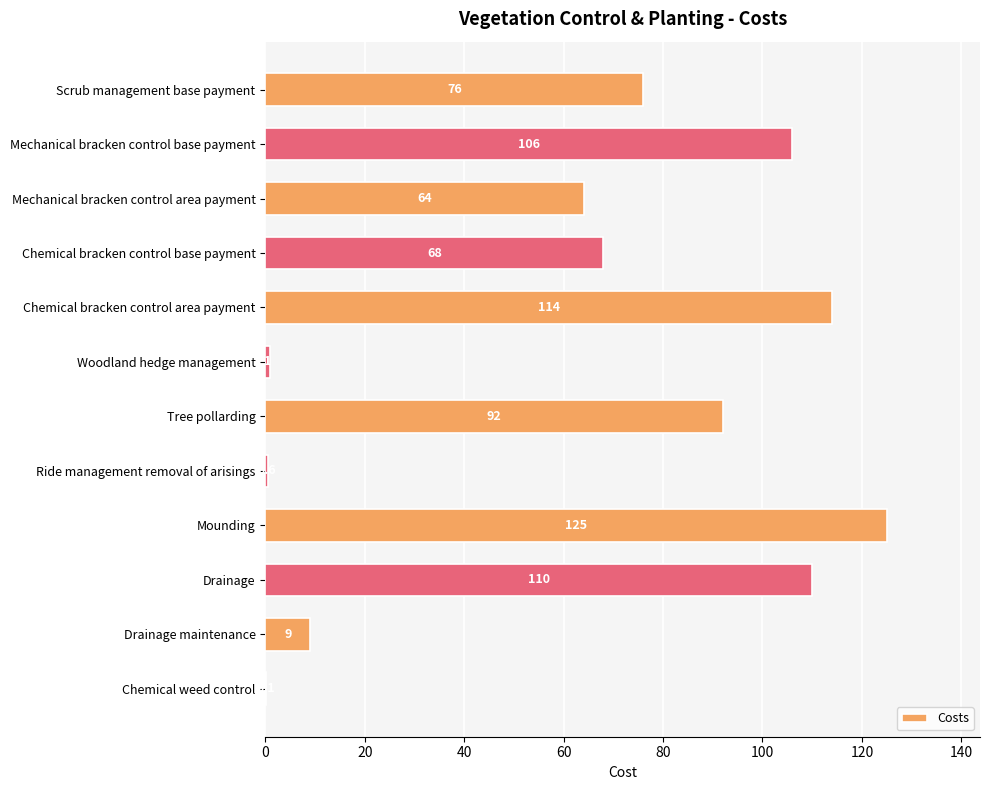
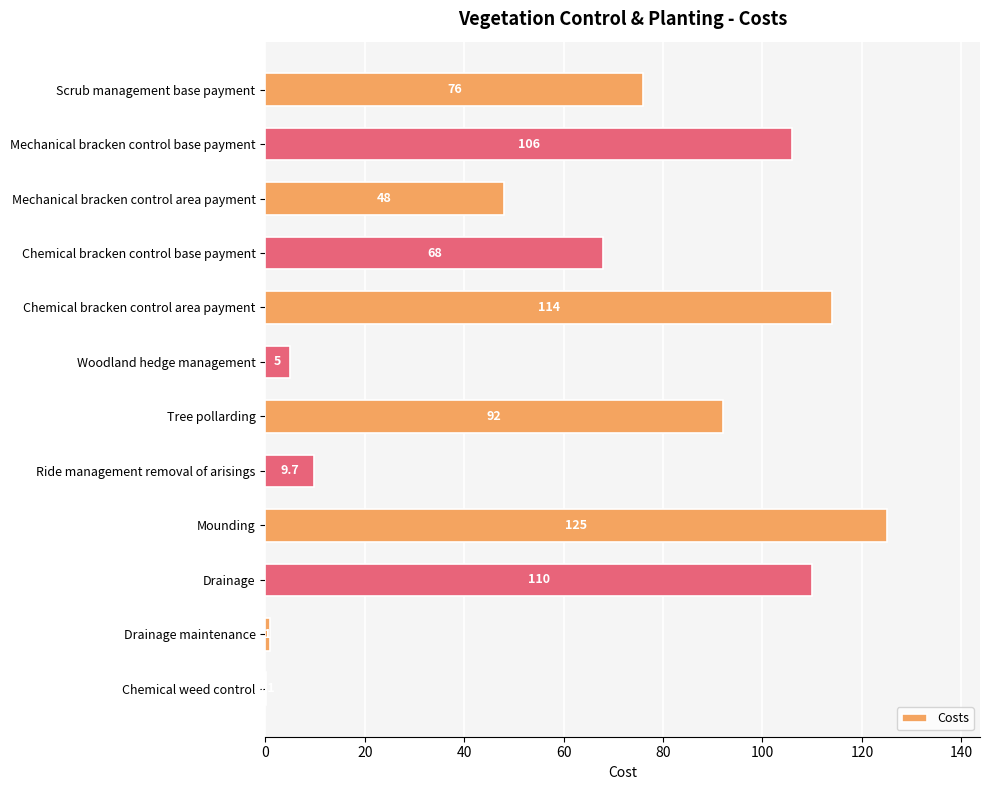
Mechanical bracken control area payment: 64 -> 48
Woodland hedge management: 1 -> 5
Ride management removal of arisings: 1 -> 10
Drainage maintenance: 9 -> 1
